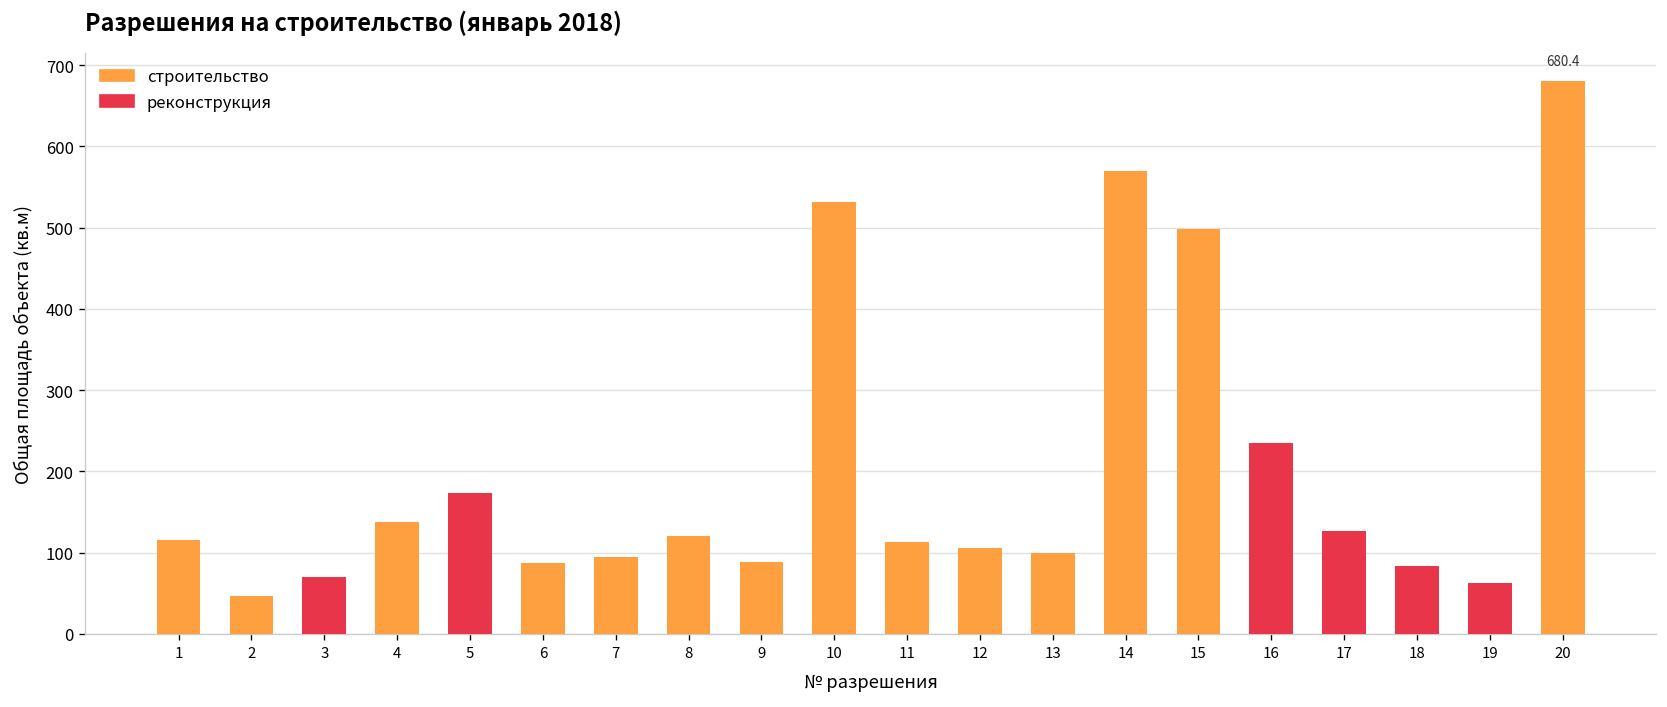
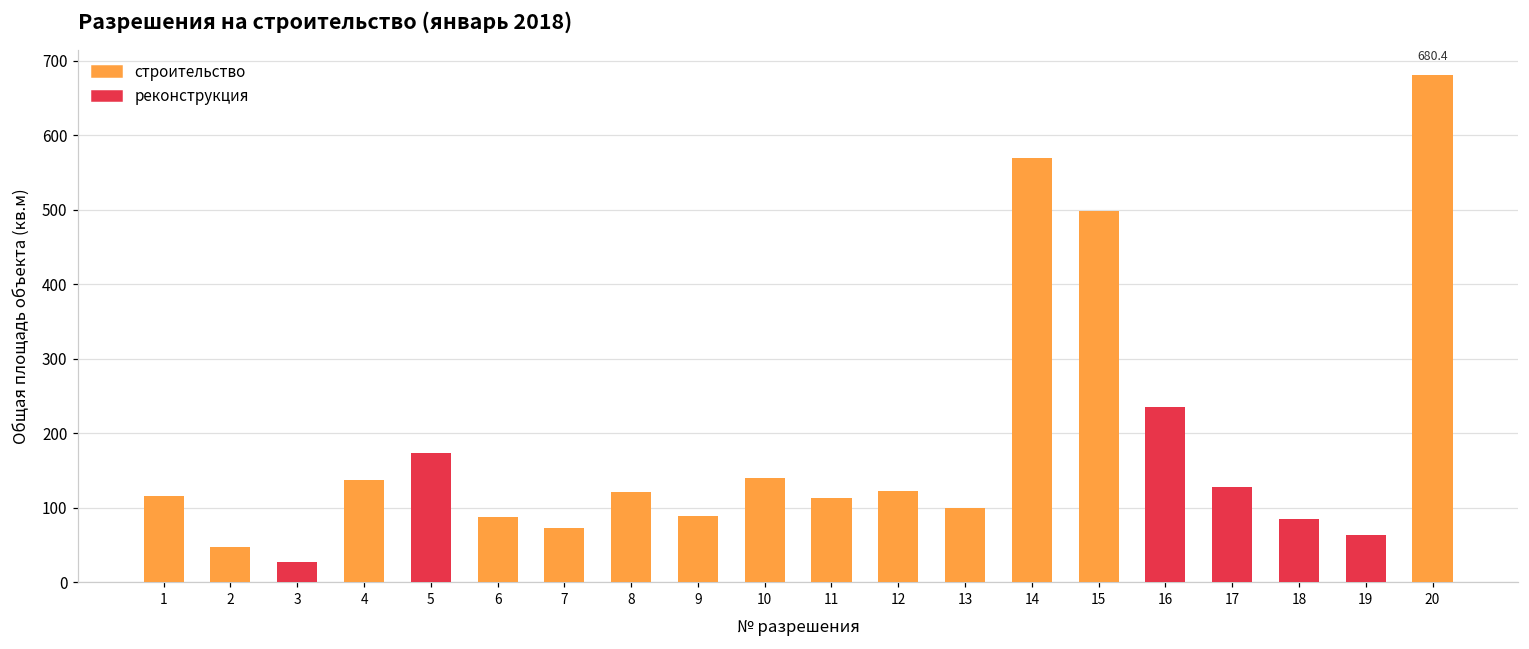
реконструкция, 3: 70 -> 30
строительство, 7: 100 -> 70
строительство, 10: 530 -> 140
строительство, 12: 110 -> 120
